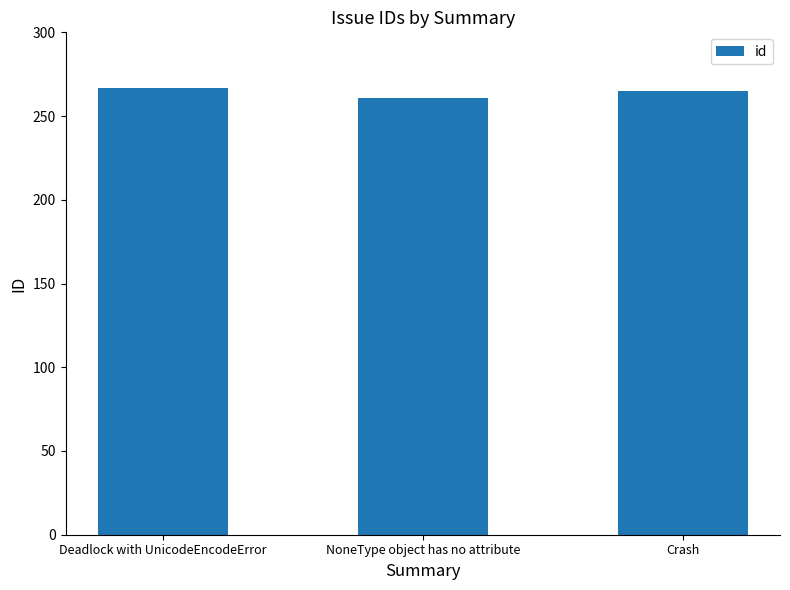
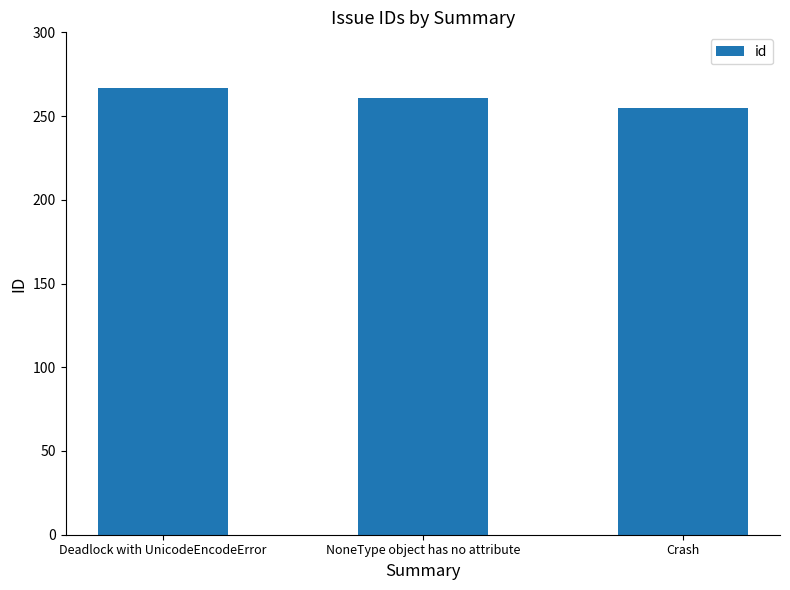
Crash: 265 -> 255
